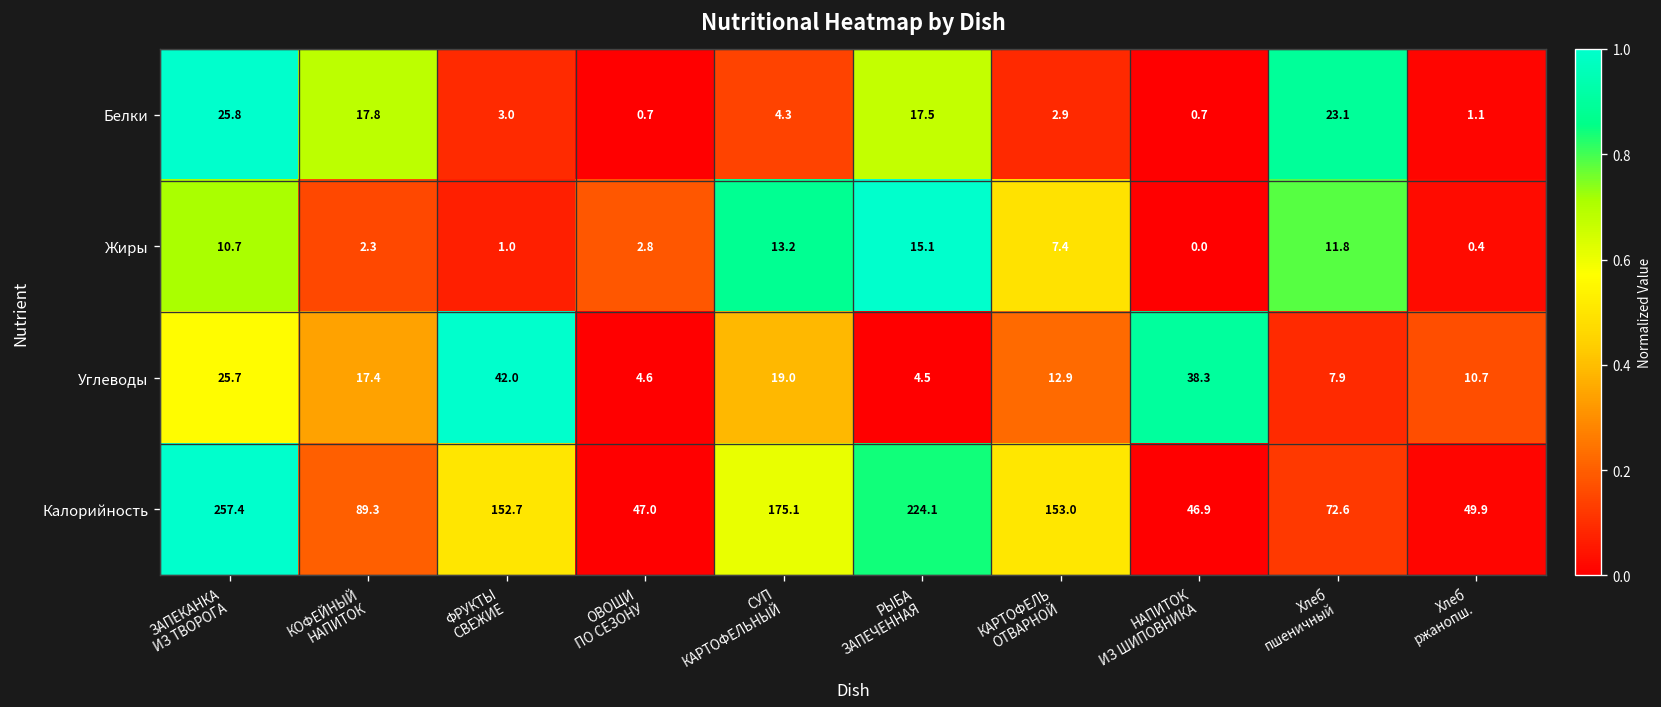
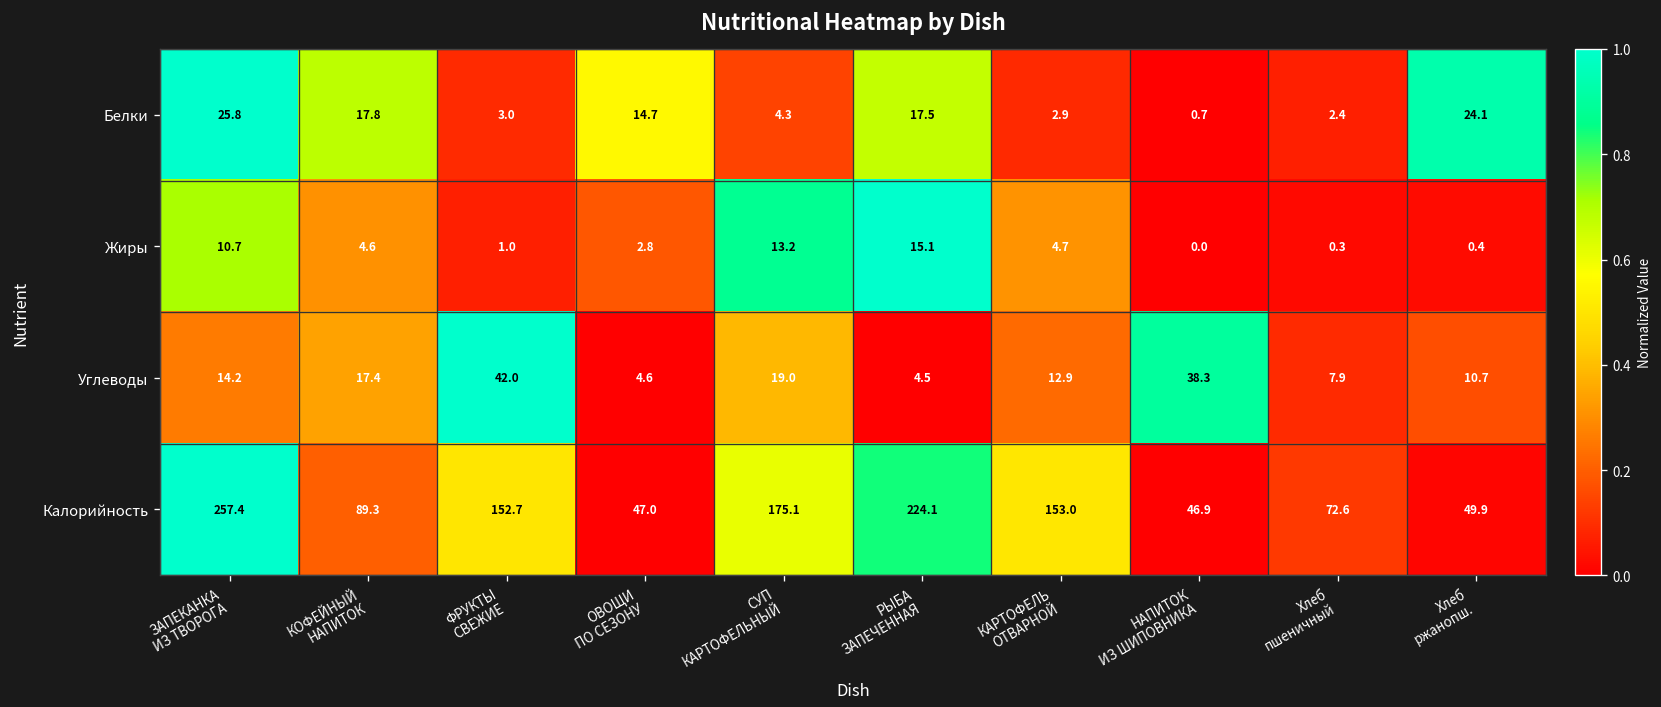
Белки, ОВОЩИ ПО СЕЗОНУ: 0.7 -> 14.7
Белки, Хлеб пшеничный: 23.1 -> 2.4
Белки, Хлеб ржанопш.: 1.1 -> 24.1
Жиры, КОФЕЙНЫЙ НАПИТОК: 2.3 -> 4.6
Жиры, КАРТОФЕЛЬ ОТВАРНОЙ: 7.4 -> 4.7
Жиры, Хлеб пшеничный: 11.8 -> 0.3
Углеводы, ЗАПЕКАНКА ИЗ ТВОРОГА: 25.7 -> 14.2
